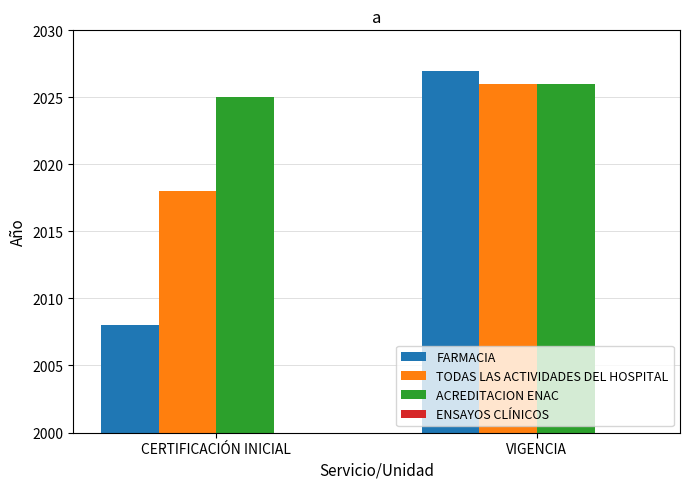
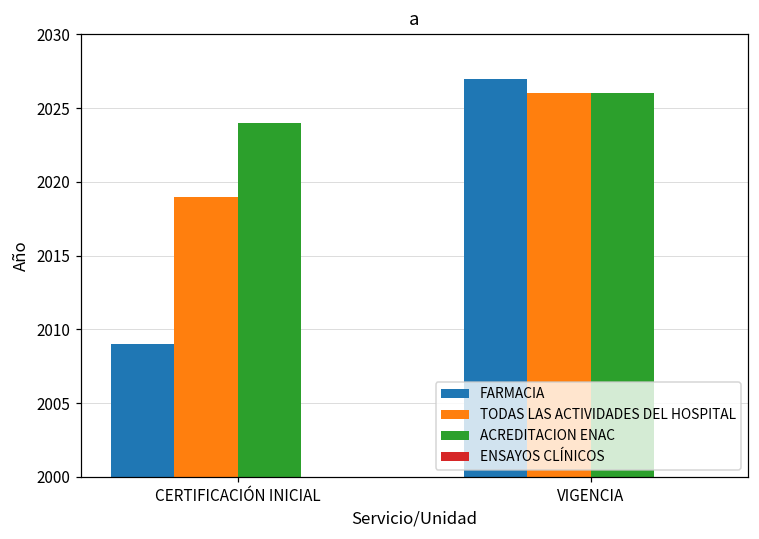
FARMACIA, CERTIFICACIÓN INICIAL: 2008 -> 2009
TODAS LAS ACTIVIDADES DEL HOSPITAL, CERTIFICACIÓN INICIAL: 2018 -> 2019
ACREDITACION ENAC, CERTIFICACIÓN INICIAL: 2025 -> 2024
